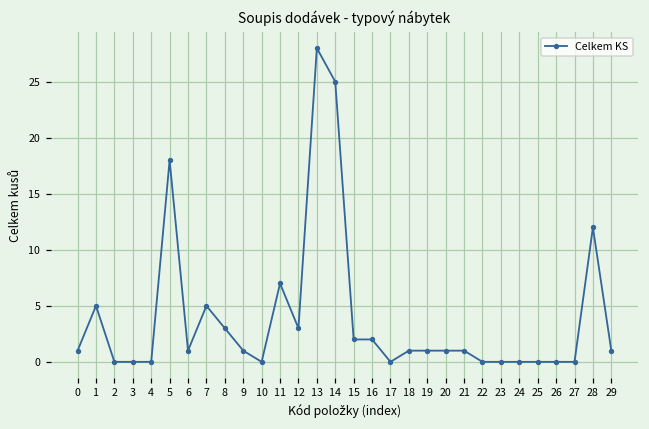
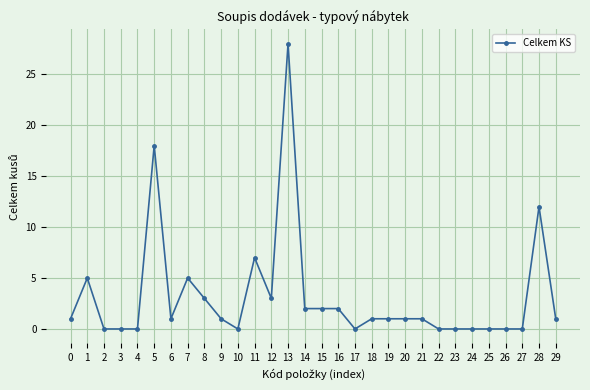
14: 25 -> 2
